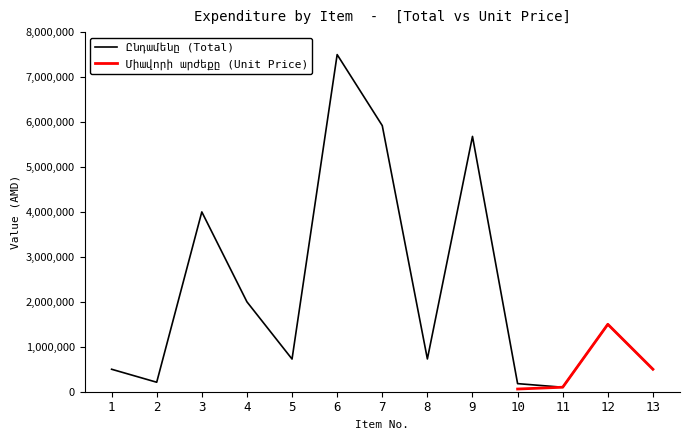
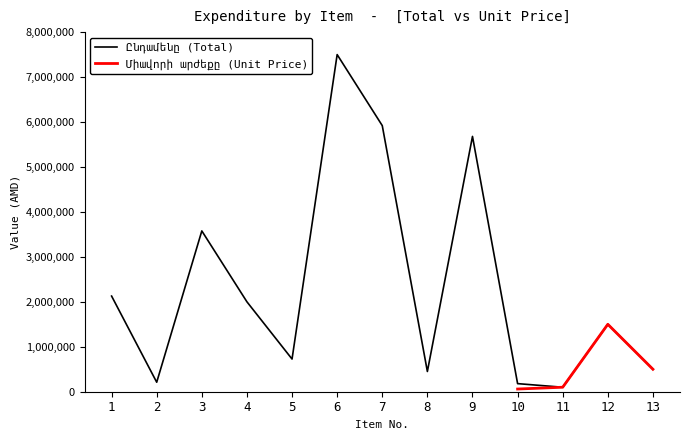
Ընդամենը (Total), 1: 500,000 -> 2,100,000
Ընդամենը (Total), 3: 4,000,000 -> 3,600,000
Ընդամենը (Total), 8: 700,000 -> 500,000
